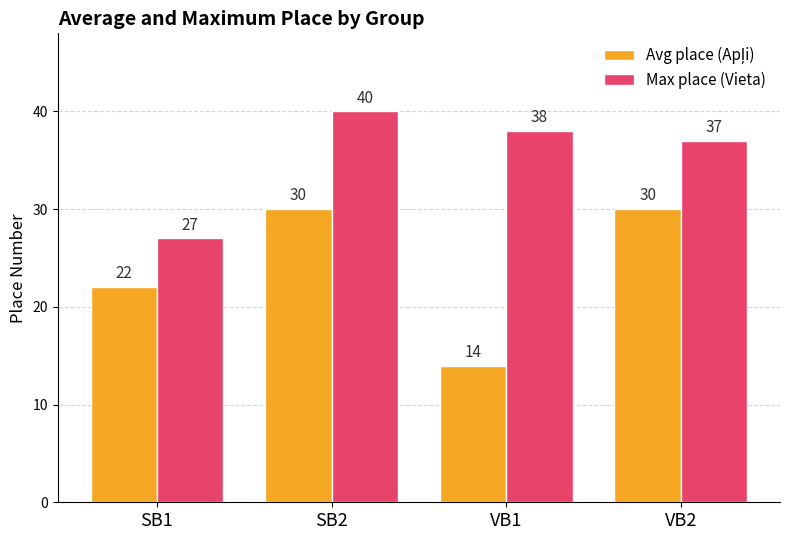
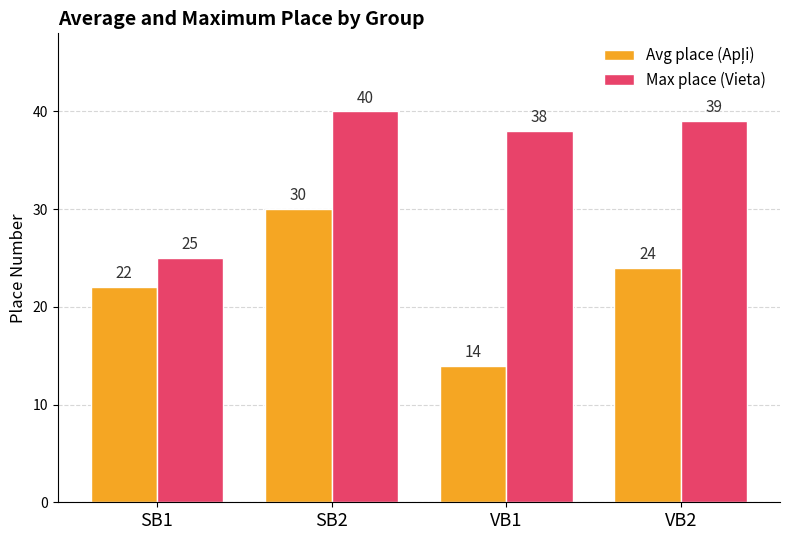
Max place (Vieta), SB1: 27 -> 25
Avg place (Apļi), VB2: 30 -> 24
Max place (Vieta), VB2: 37 -> 39
